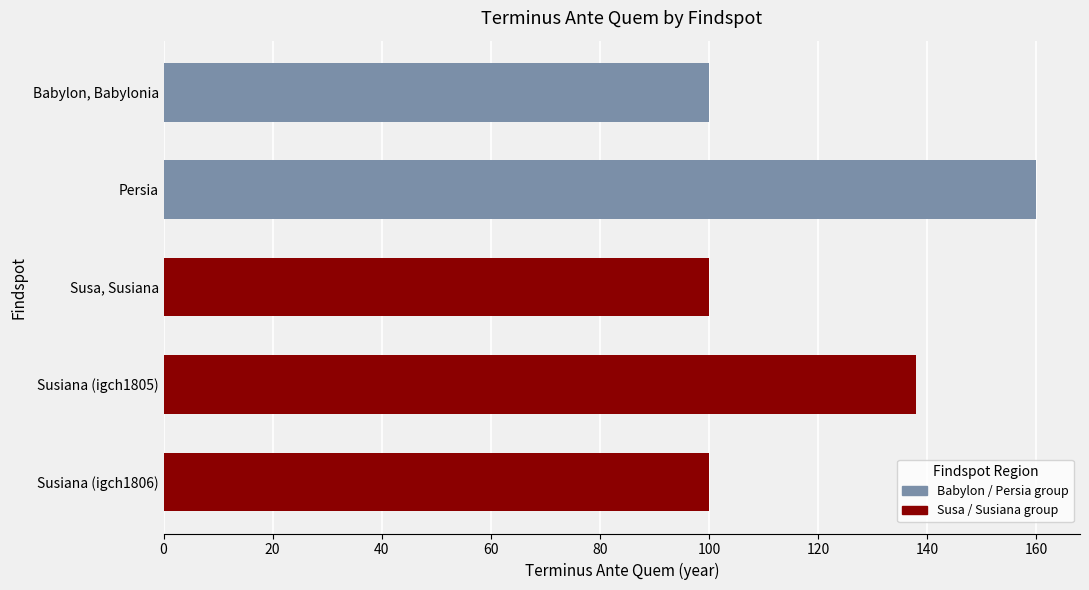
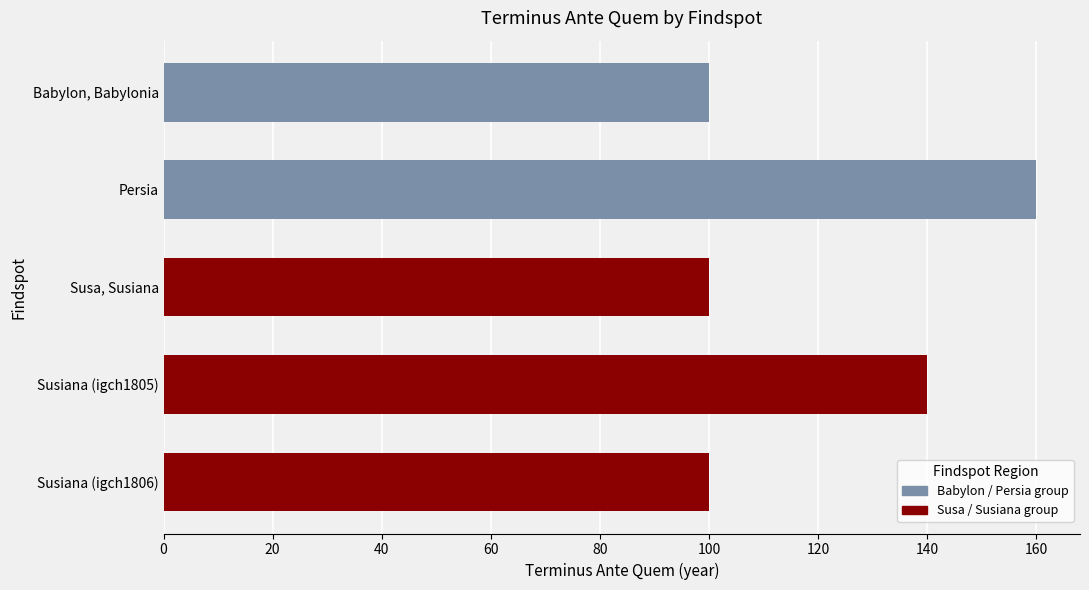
Susiana (igch1805): 138 -> 140
